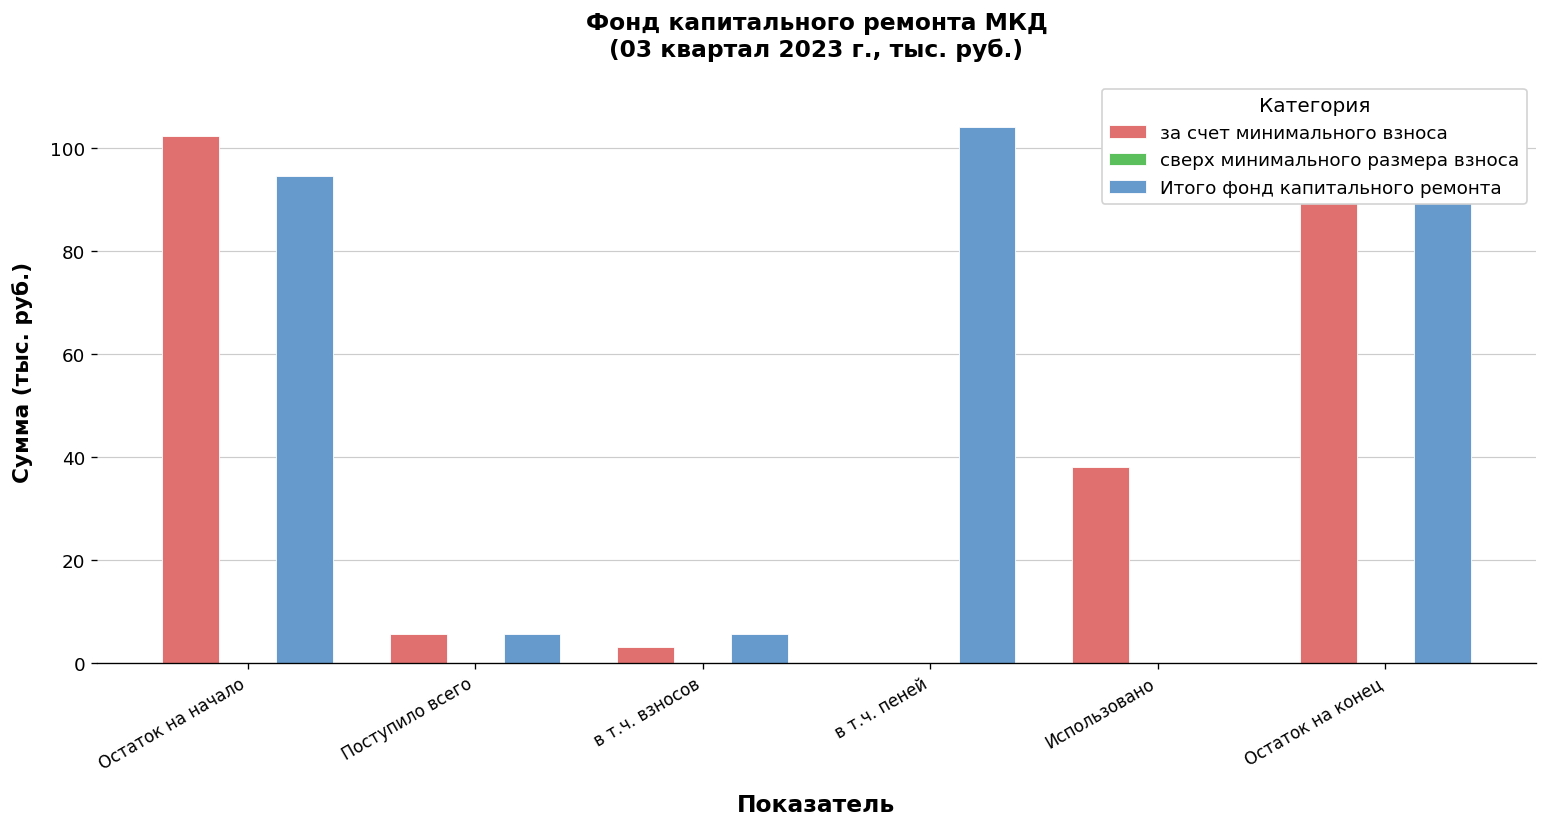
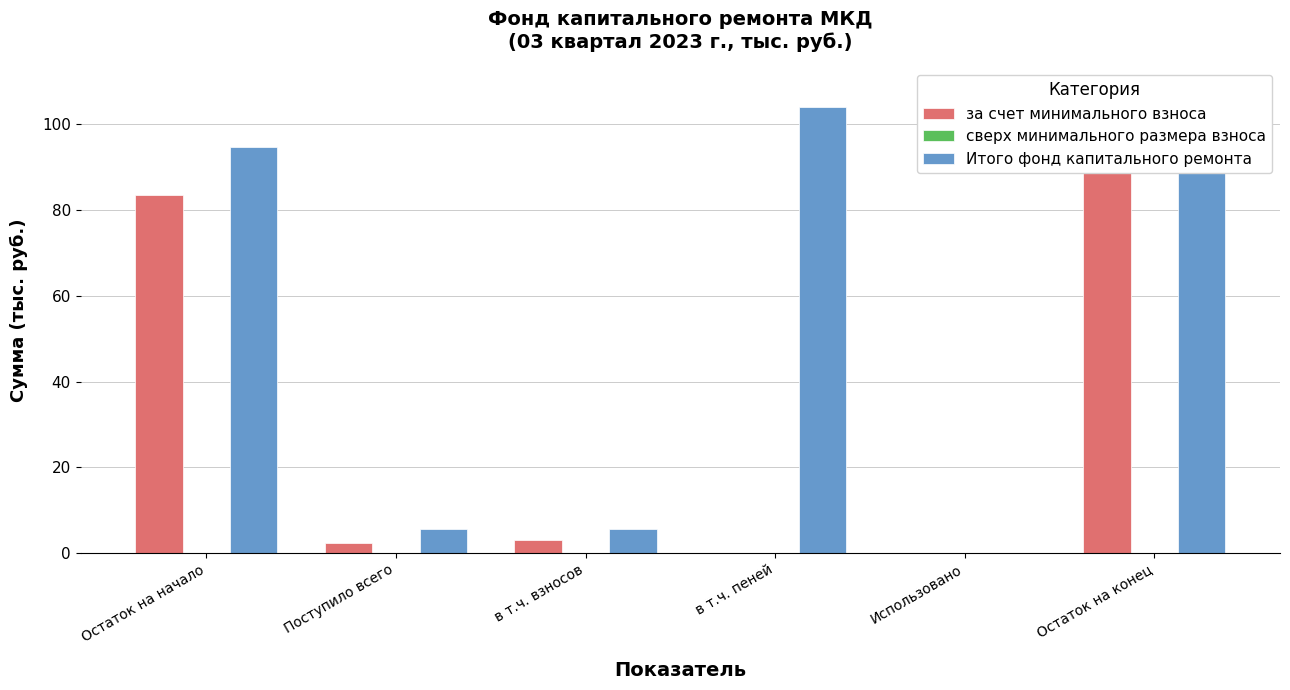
за счет минимального взноса, Остаток на начало: 102 -> 83
за счет минимального взноса, Поступило всего: 6 -> 2
за счет минимального взноса, Использовано: 38 -> 0
